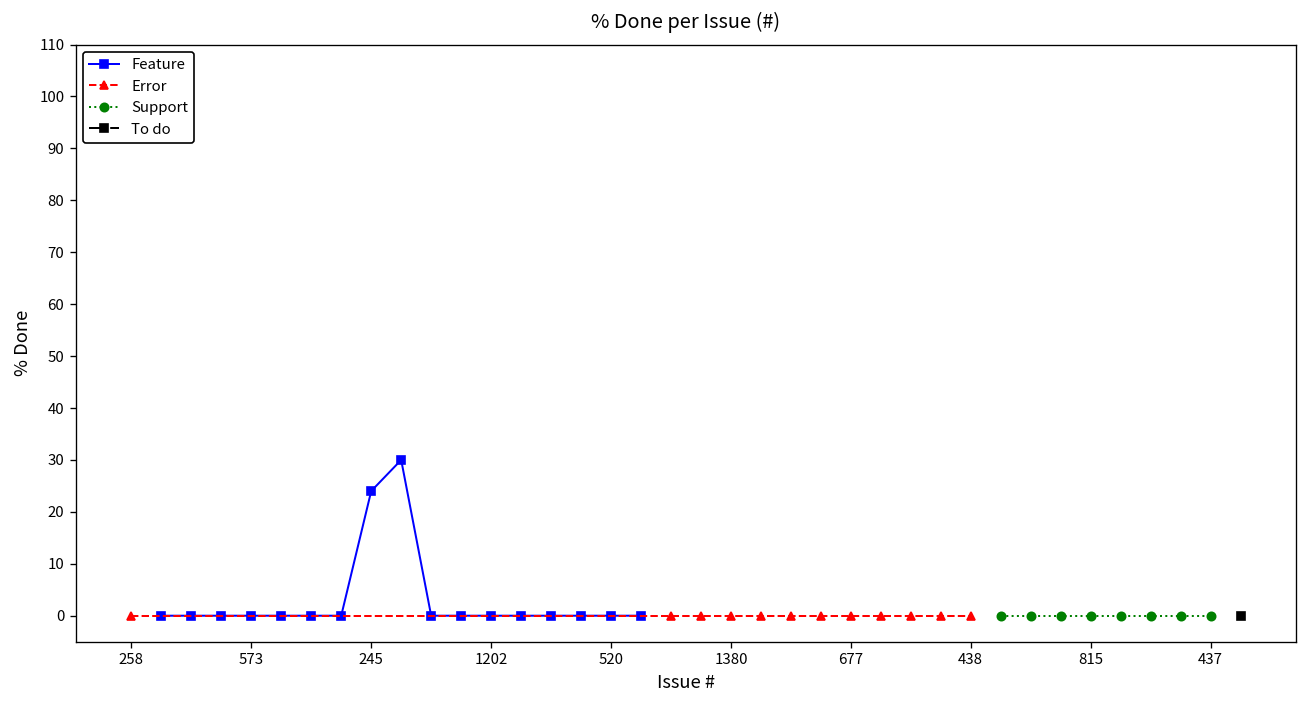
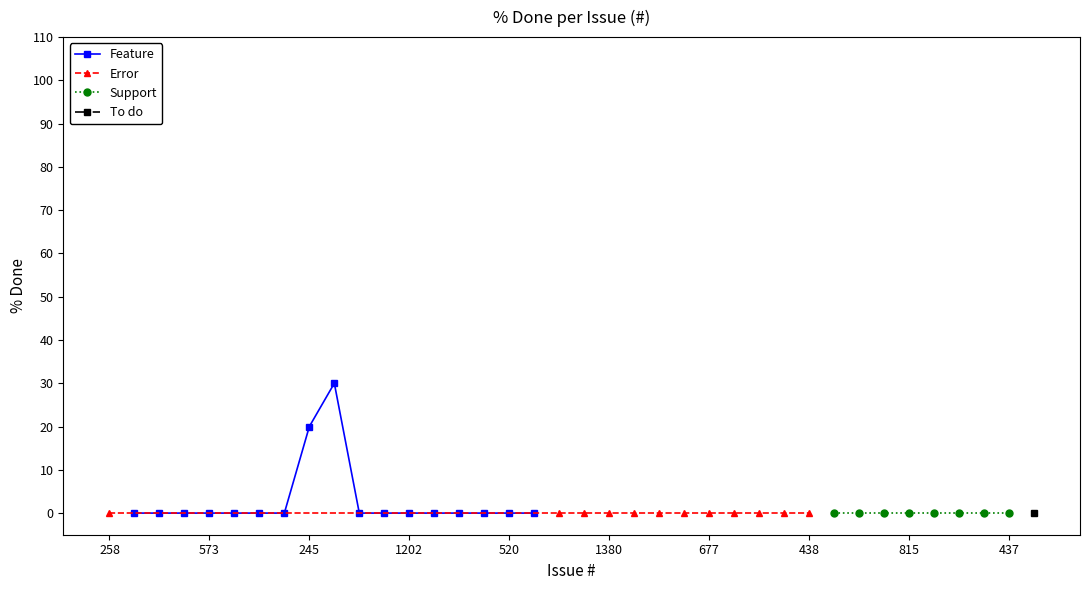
Feature, 245: 24 -> 20
